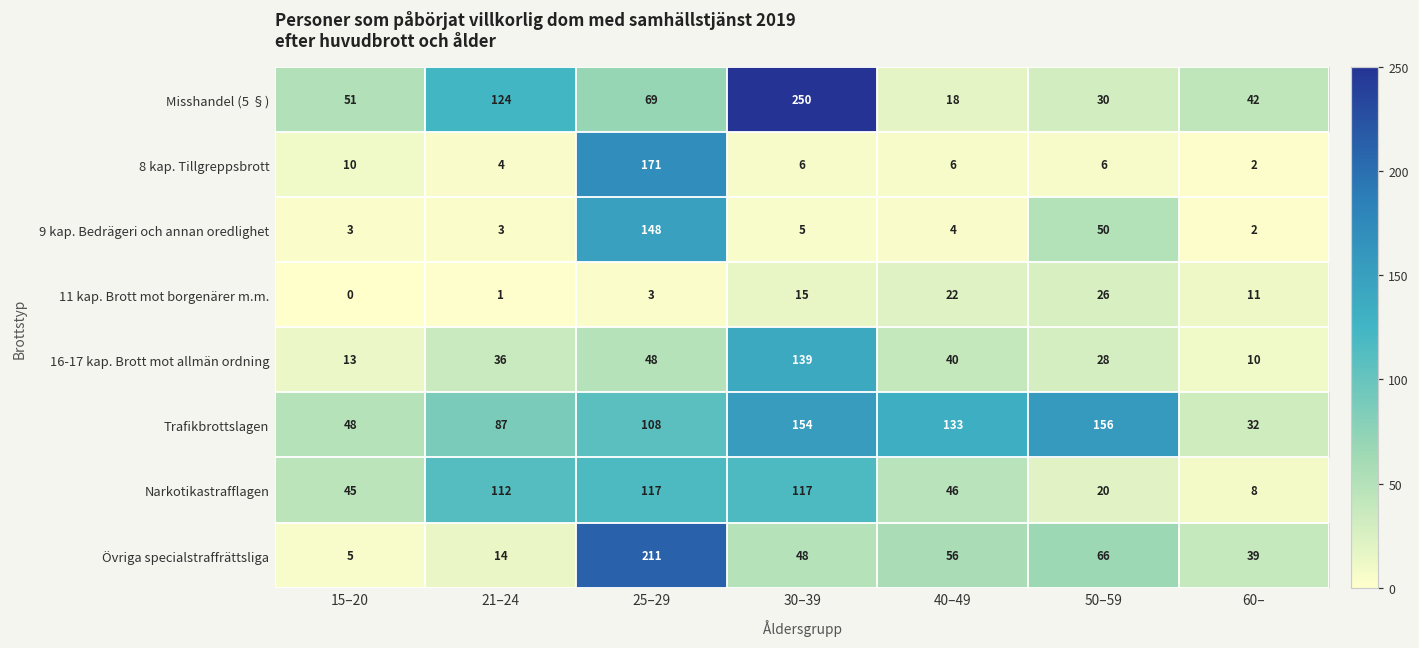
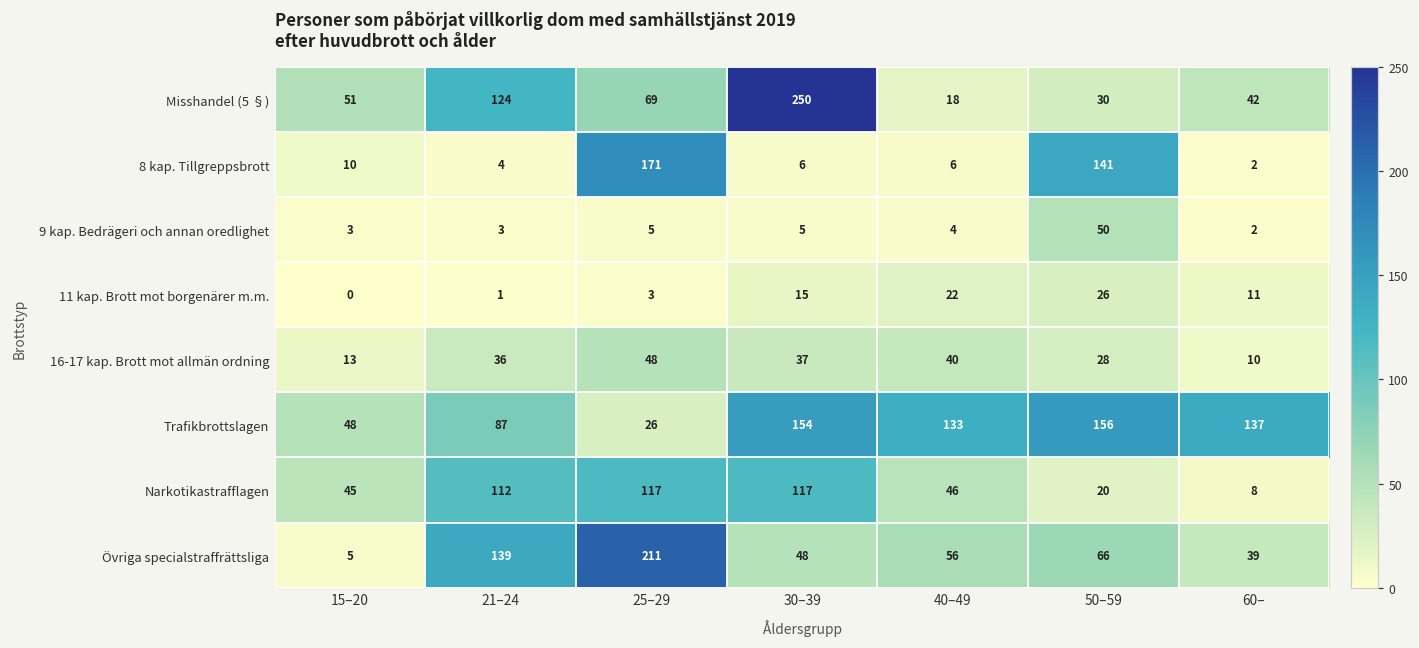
8 kap. Tillgreppsbrott, 50–59: 6 -> 141
9 kap. Bedrägeri och annan oredlighet, 25–29: 148 -> 5
16-17 kap. Brott mot allmän ordning, 30–39: 139 -> 37
Trafikbrottslagen, 25–29: 108 -> 26
Trafikbrottslagen, 60–: 32 -> 137
Övriga specialstraffrättsliga, 21–24: 14 -> 139
